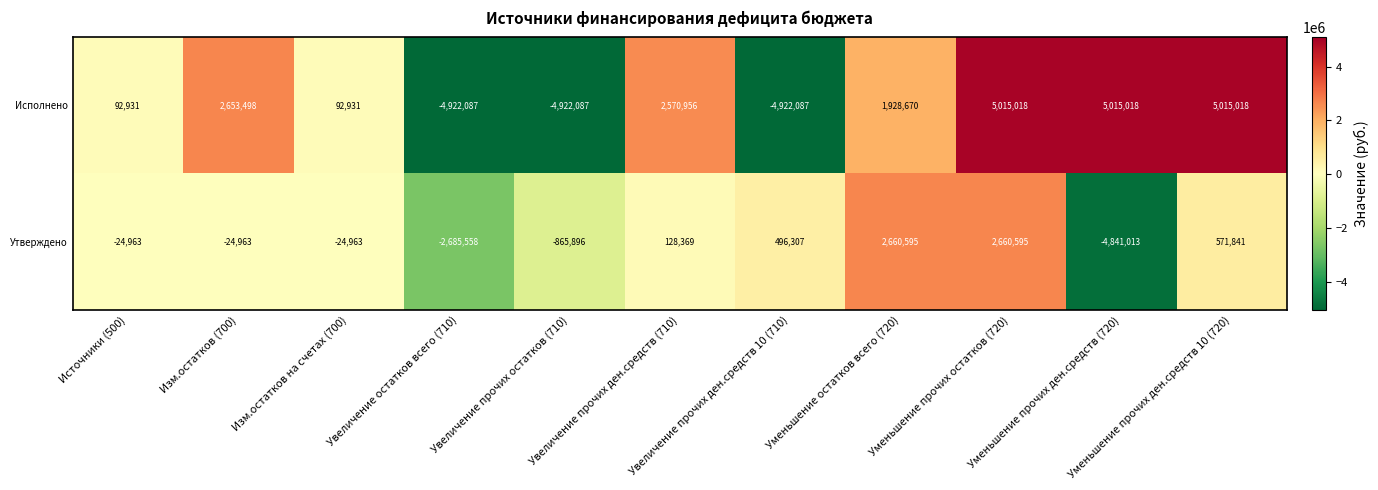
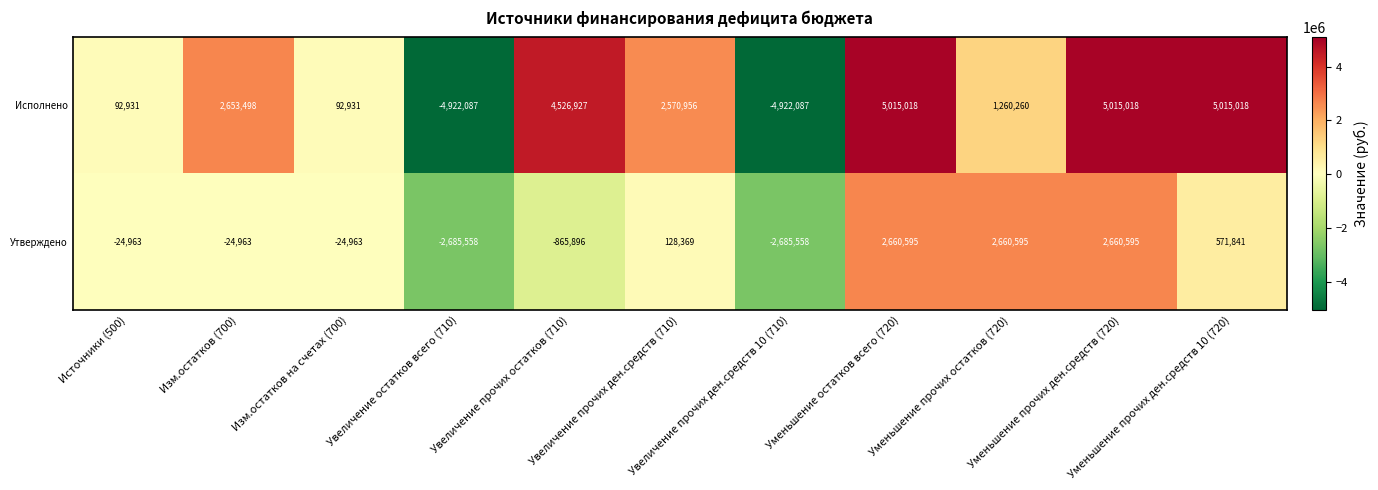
Исполнено, Увеличение прочих остатков (710): -4,922,087 -> 4,526,927
Исполнено, Уменьшение остатков всего (720): 1,928,670 -> 5,015,018
Исполнено, Уменьшение прочих остатков (720): 5,015,018 -> 1,260,260
Утверждено, Увеличение прочих ден.средств 10 (710): 496,307 -> -2,685,558
Утверждено, Уменьшение прочих ден.средств (720): -4,841,013 -> 2,660,595
